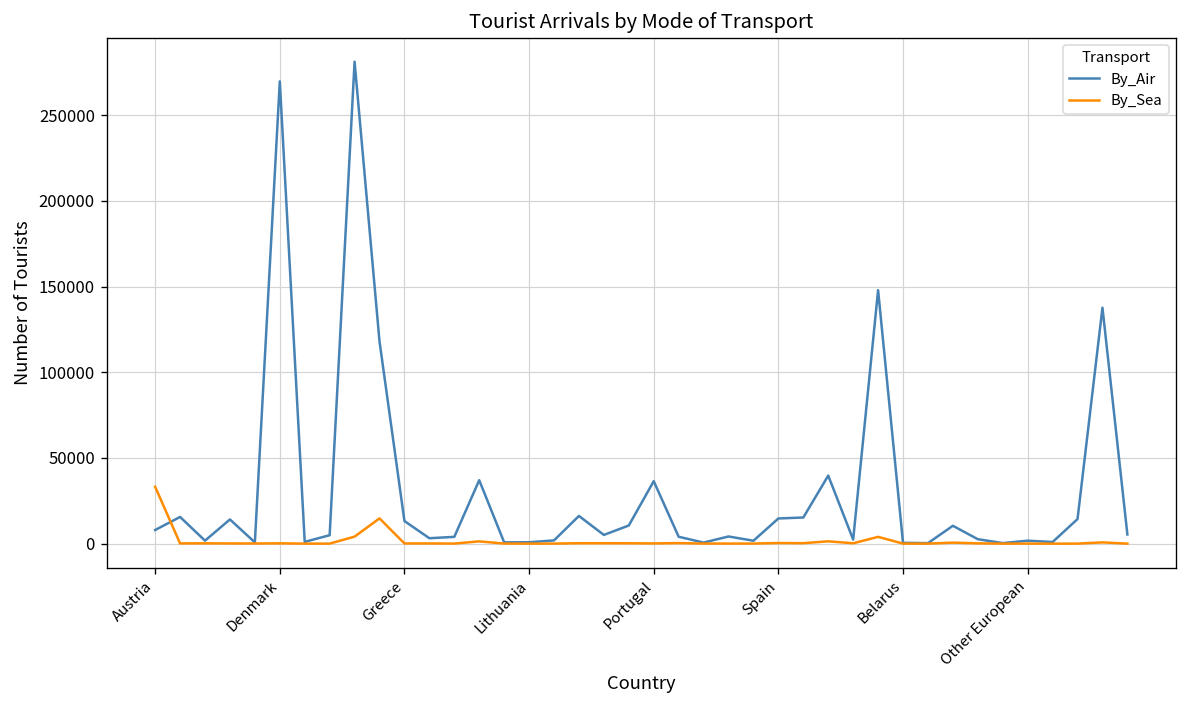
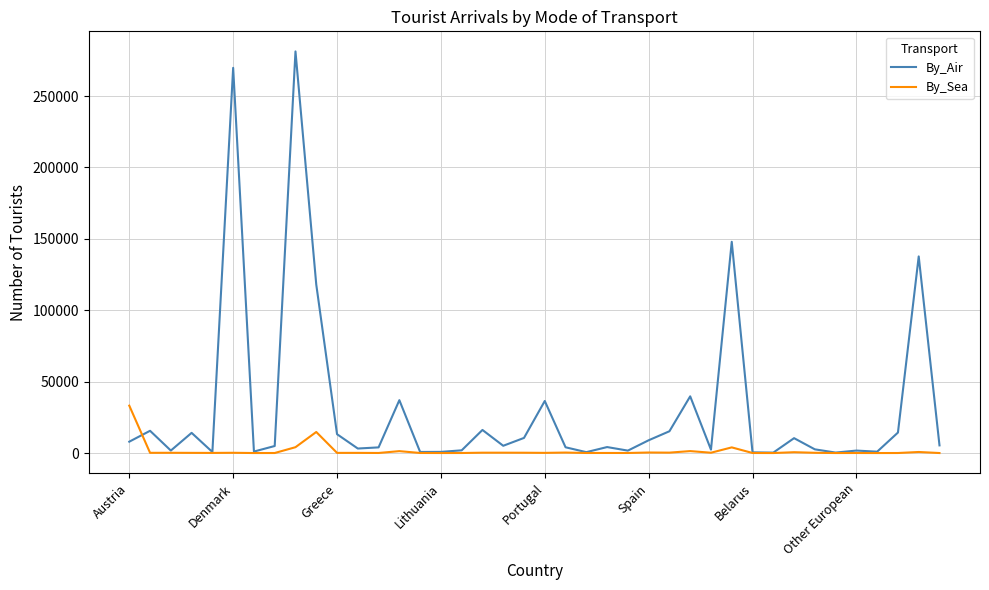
By_Air, Spain: 15000 -> 9000
